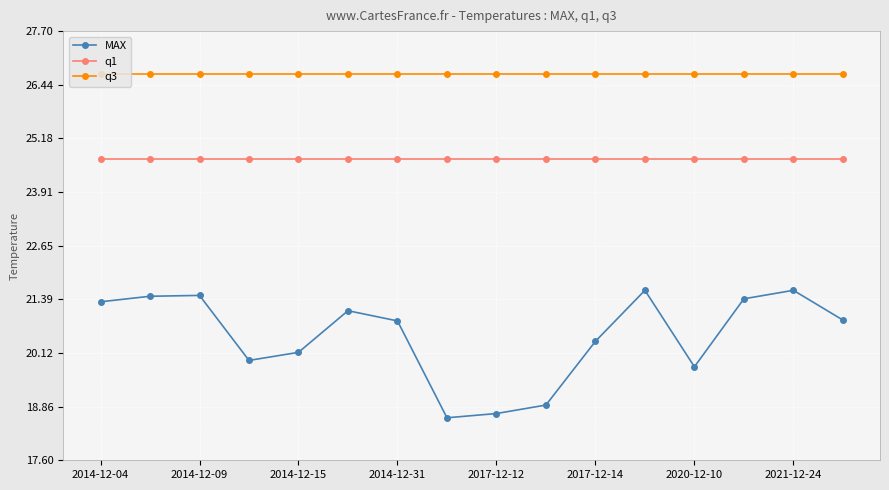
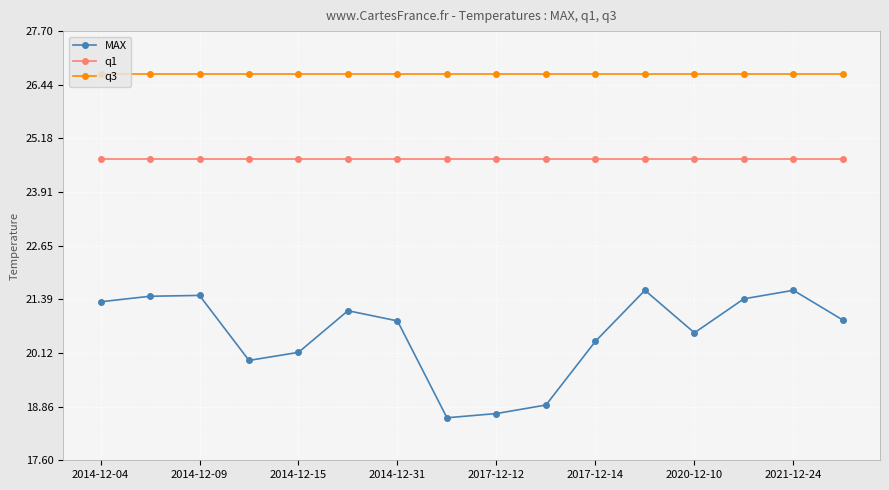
MAX, 2020-12-10: 19.8 -> 20.6
